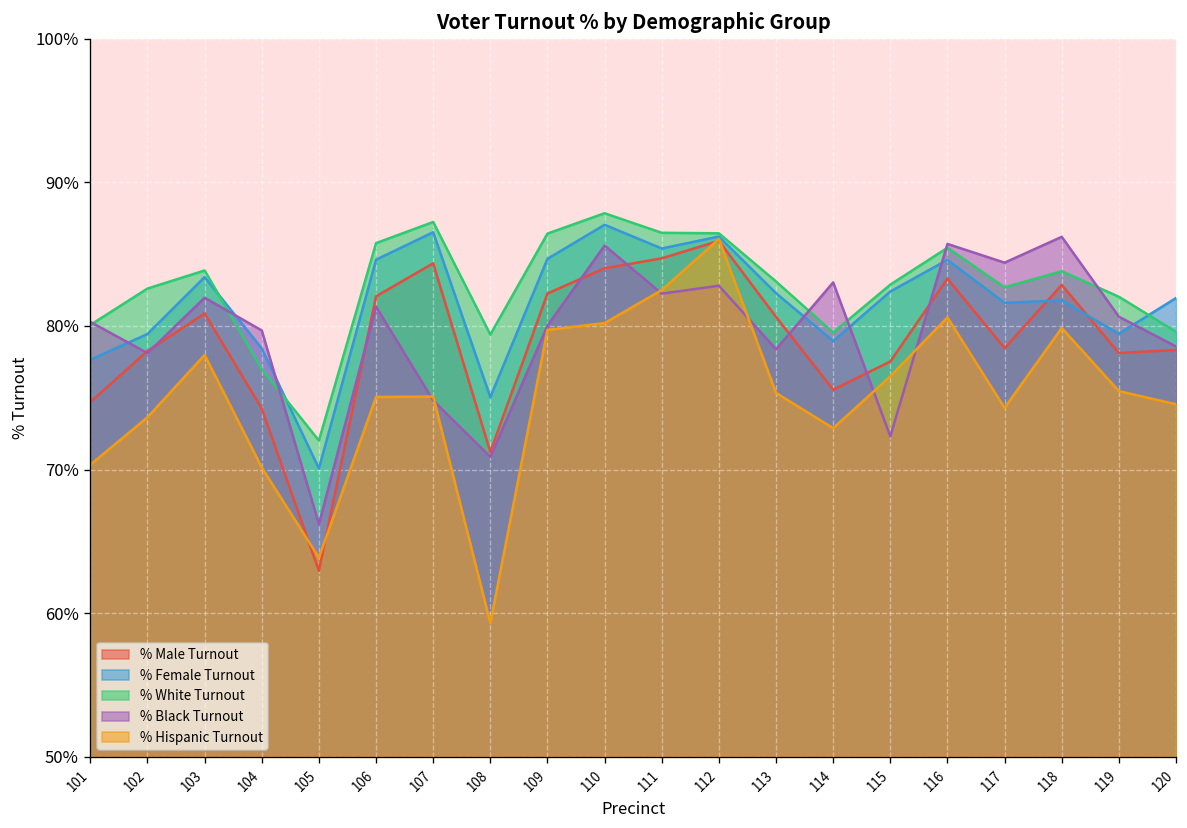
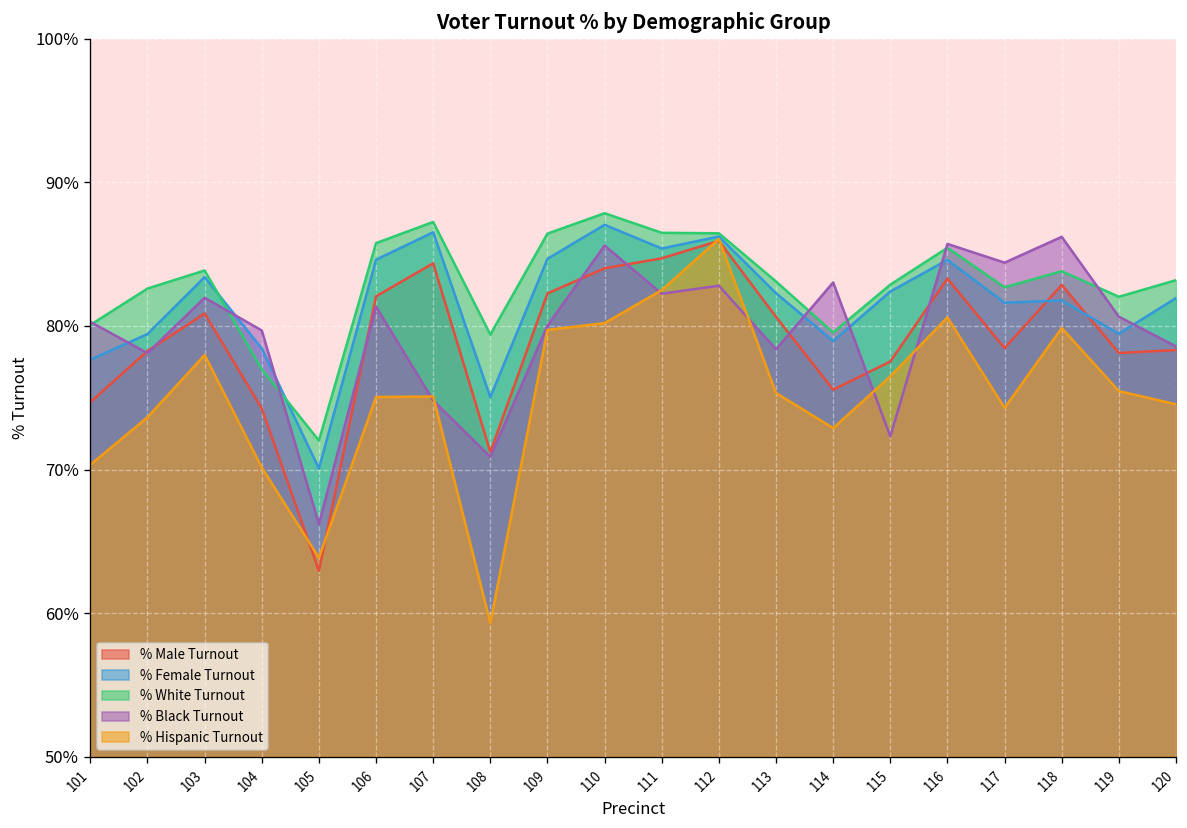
% White Turnout, 120: 79.6% -> 83.2%
